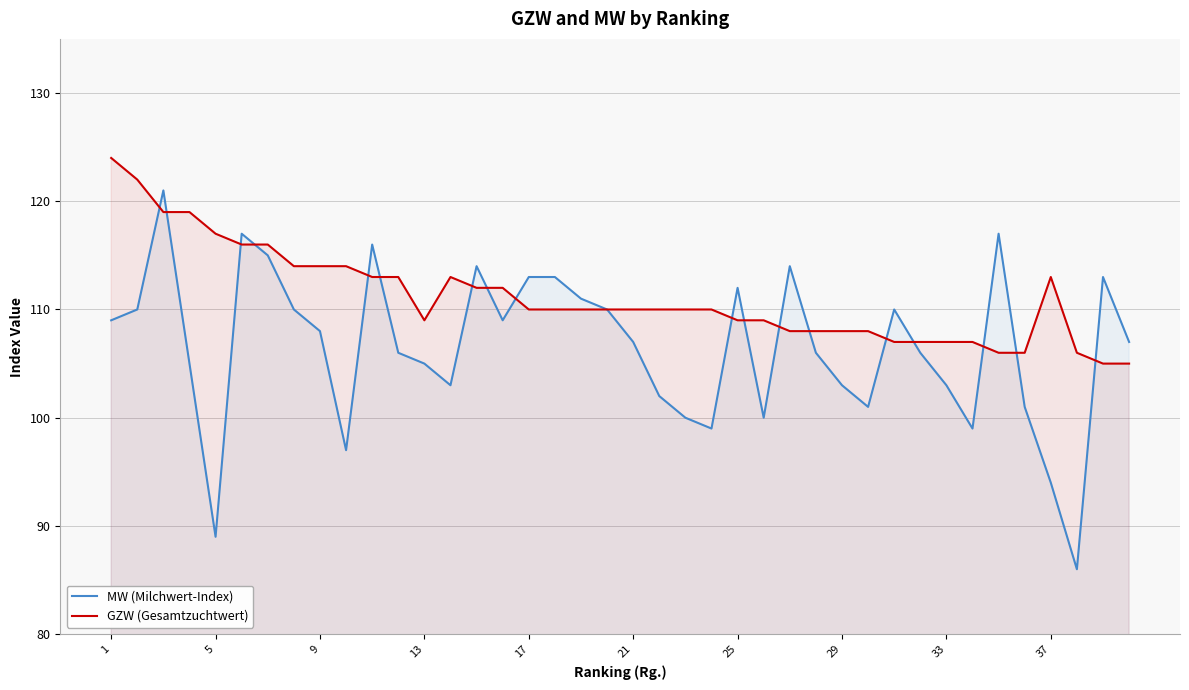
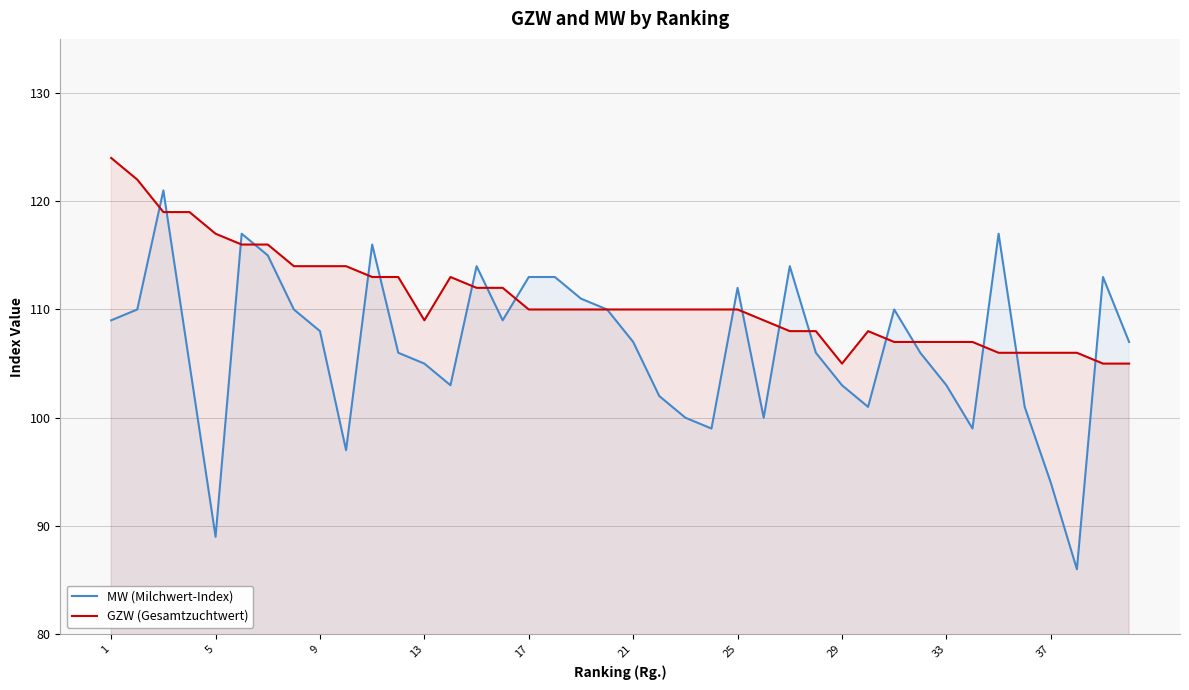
GZW (Gesamtzuchtwert), 25: 109 -> 110
GZW (Gesamtzuchtwert), 29: 108 -> 105
GZW (Gesamtzuchtwert), 37: 113 -> 106
